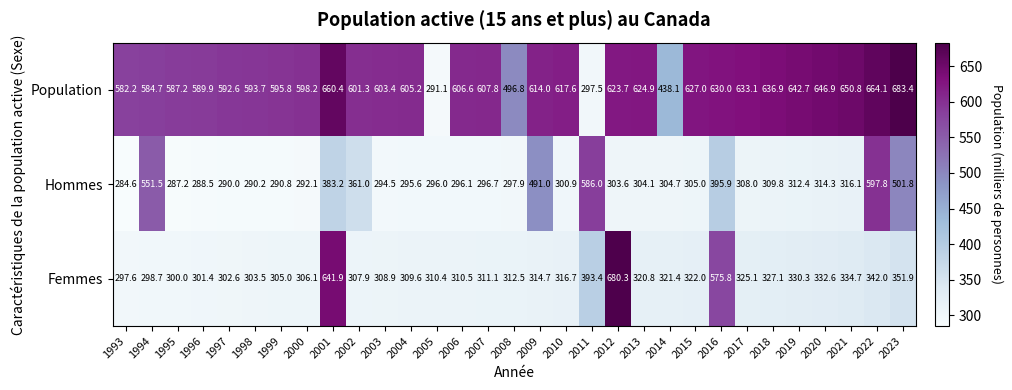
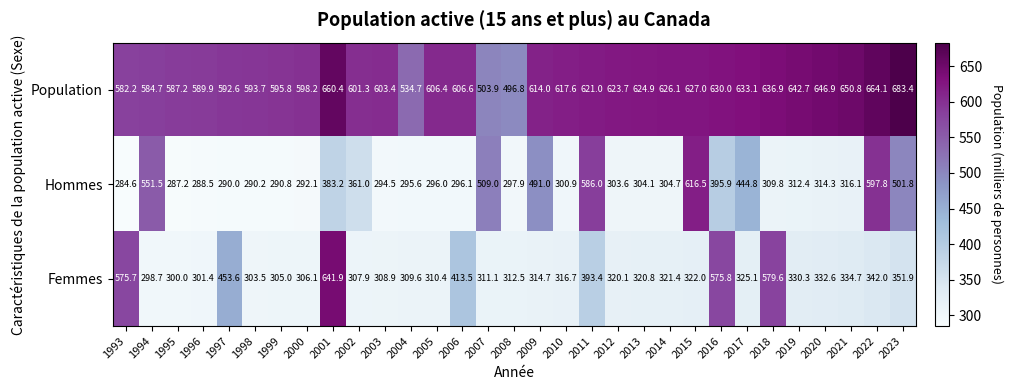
Population, 2004: 605.2 -> 534.7
Population, 2005: 291.1 -> 606.4
Population, 2007: 607.8 -> 503.9
Population, 2011: 297.5 -> 621.0
Population, 2014: 438.1 -> 626.1
Hommes, 2007: 296.7 -> 509.0
Hommes, 2015: 305.0 -> 616.5
Hommes, 2017: 308.0 -> 444.8
Femmes, 1993: 297.6 -> 575.7
Femmes, 1997: 302.6 -> 453.6
Femmes, 2006: 310.5 -> 413.5
Femmes, 2012: 680.3 -> 320.1
Femmes, 2018: 327.1 -> 579.6
